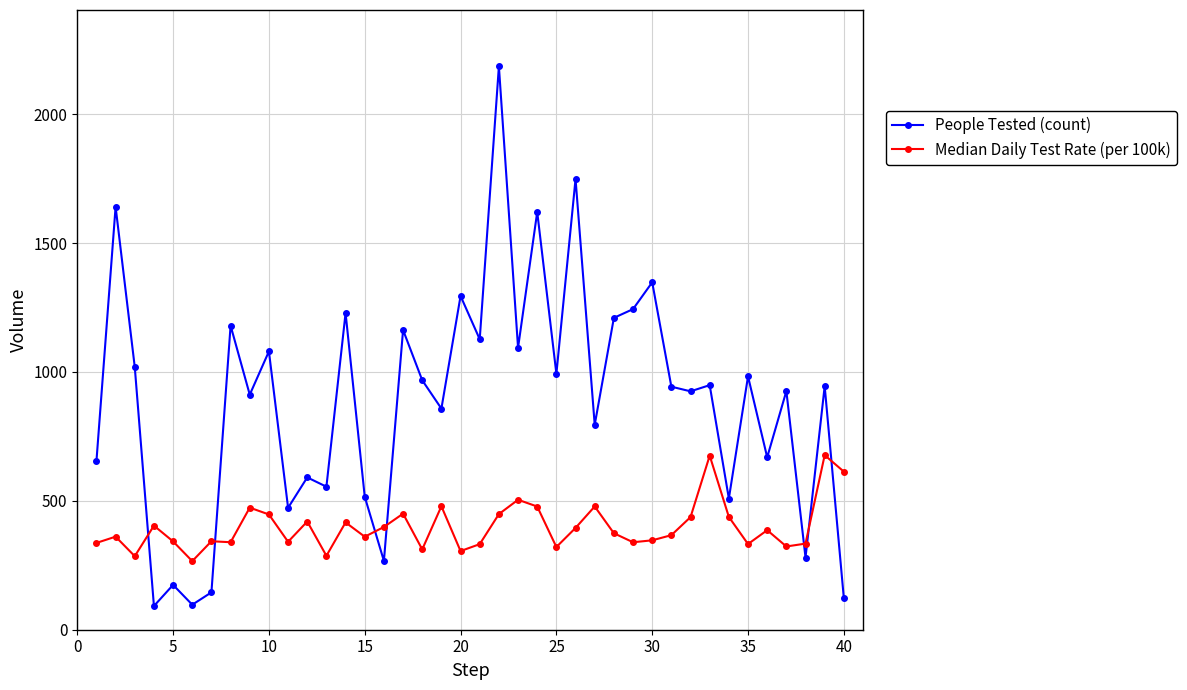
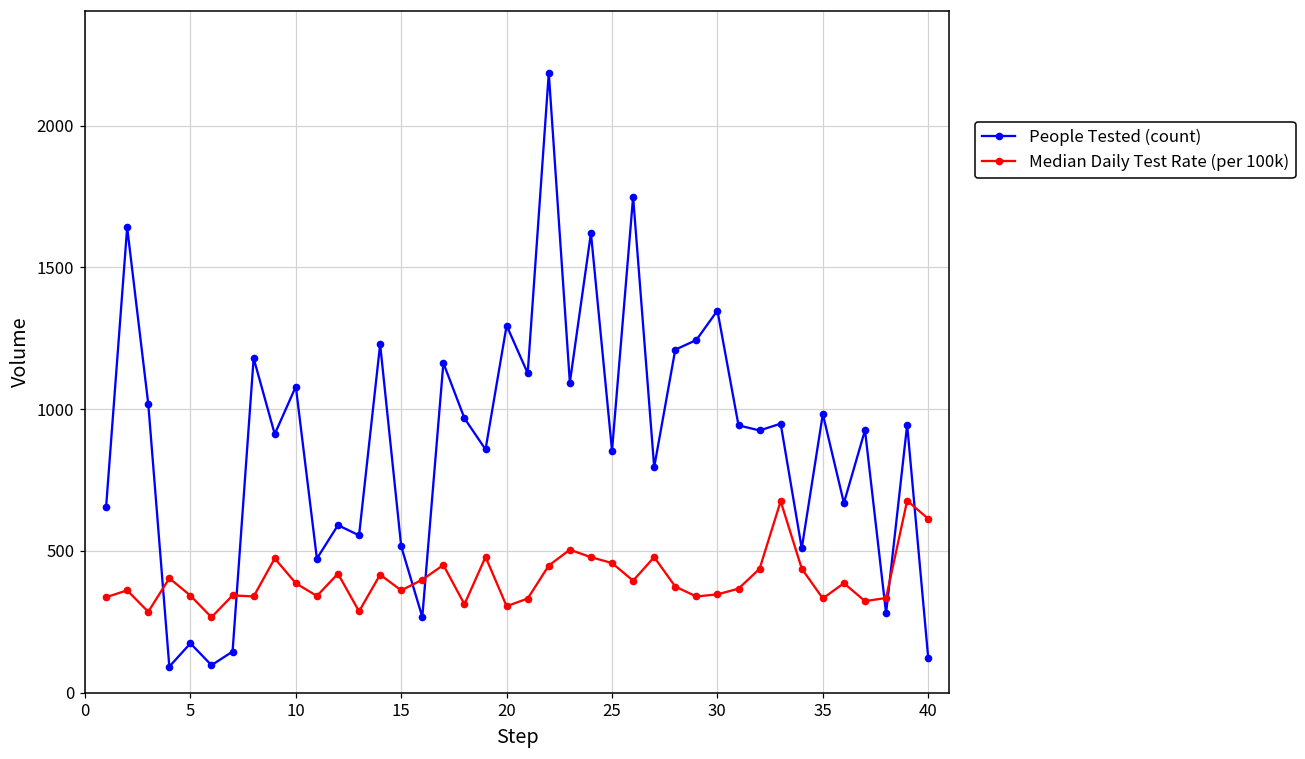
Median Daily Test Rate (per 100k), 10: 450 -> 390
People Tested (count), 25: 990 -> 850
Median Daily Test Rate (per 100k), 25: 320 -> 460
